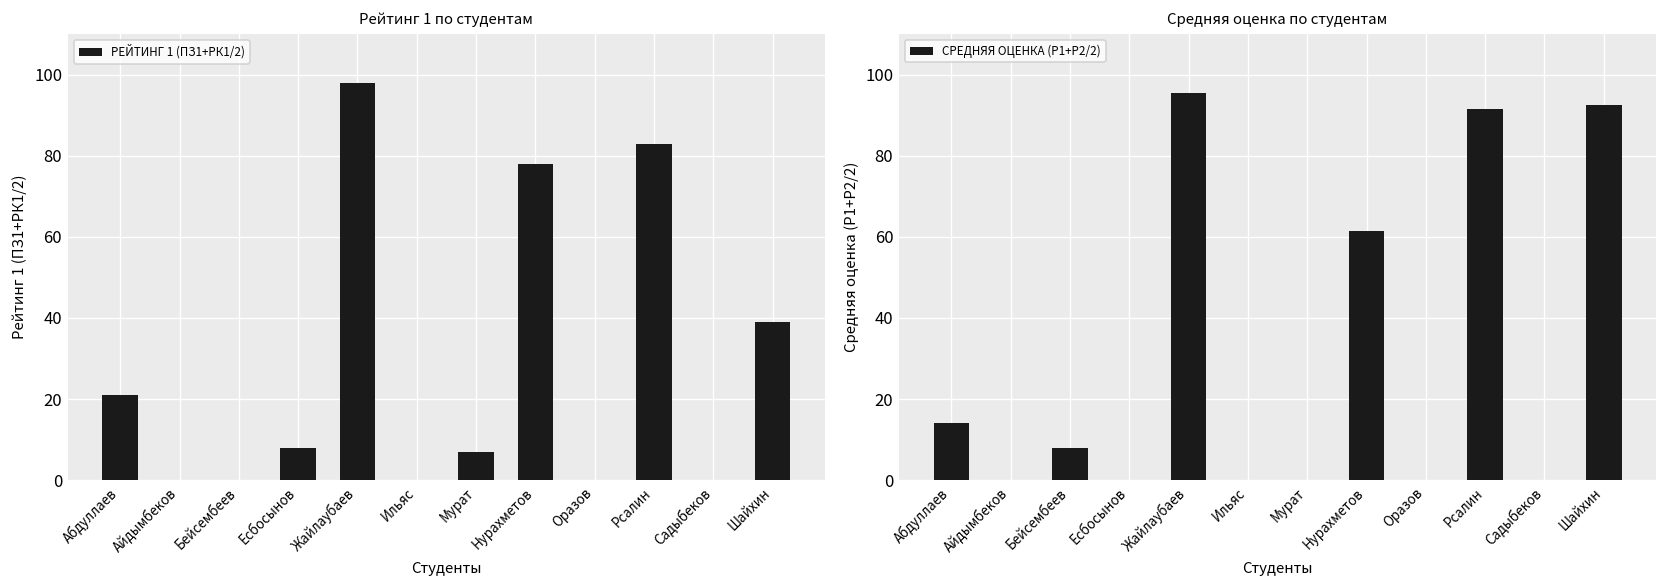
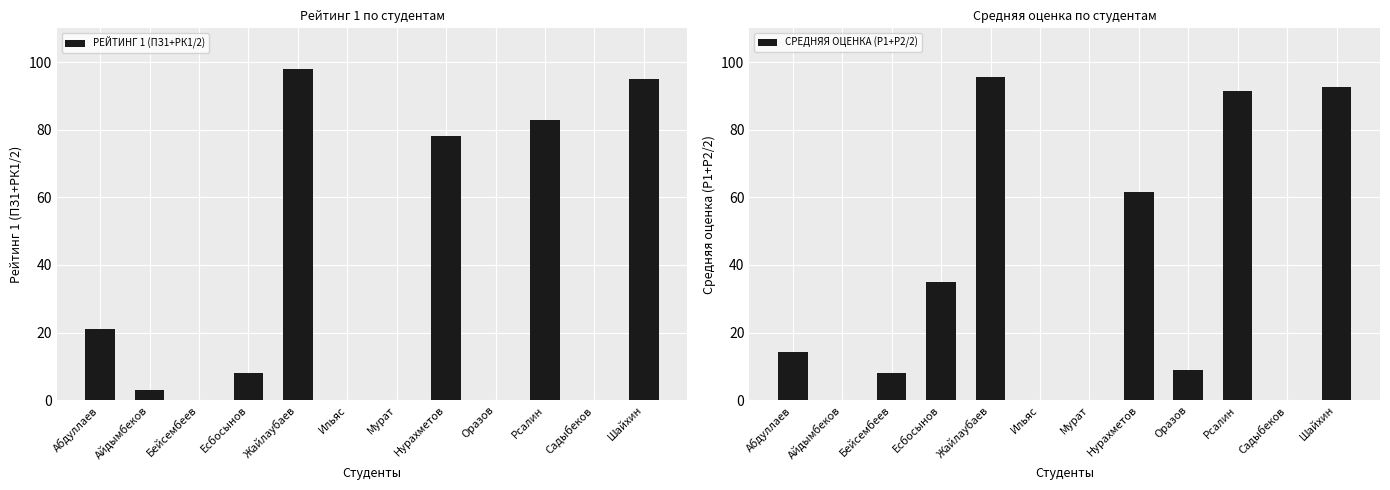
Рейтинг 1 по студентам, Айдымбеков: 0 -> 3
Рейтинг 1 по студентам, Мурат: 7 -> 0
Рейтинг 1 по студентам, Шайхин: 39 -> 95
Средняя оценка по студентам, Есбосынов: 0 -> 35
Средняя оценка по студентам, Оразов: 0 -> 9
